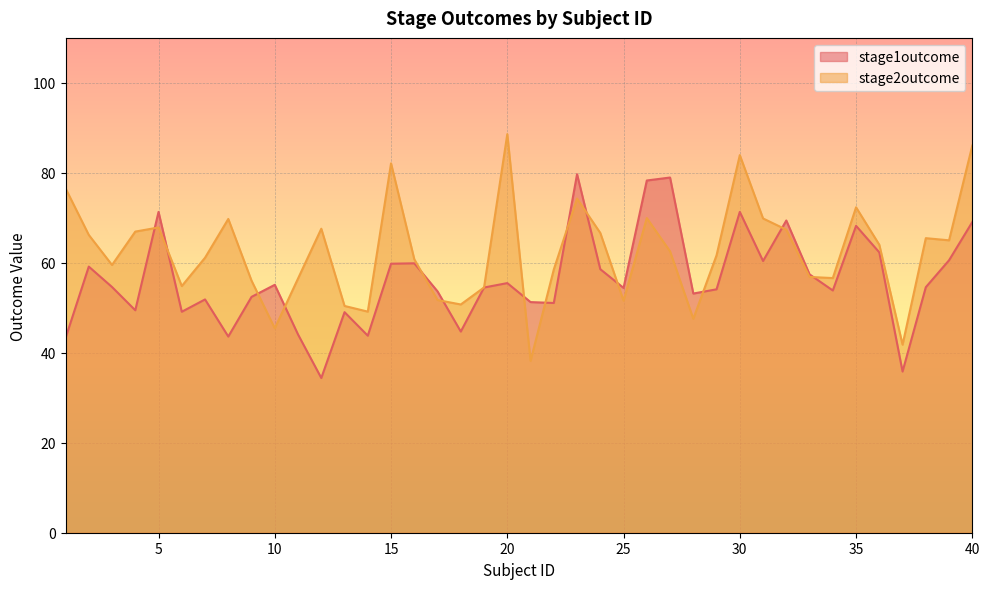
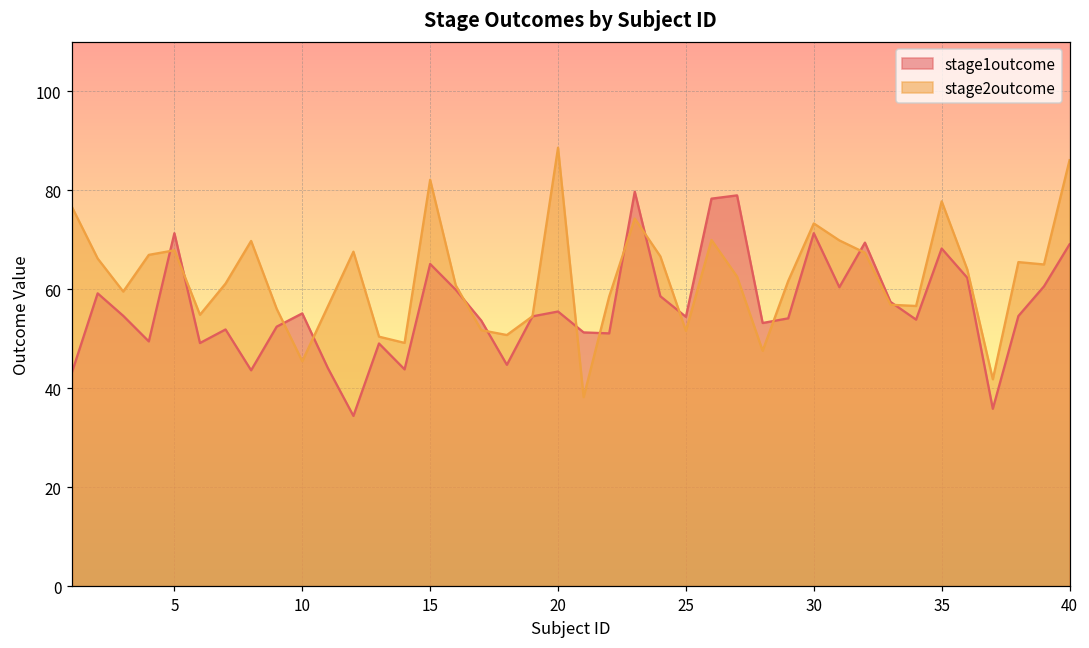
stage1outcome, 15: 60 -> 65
stage2outcome, 30: 84 -> 73
stage2outcome, 35: 72 -> 78
